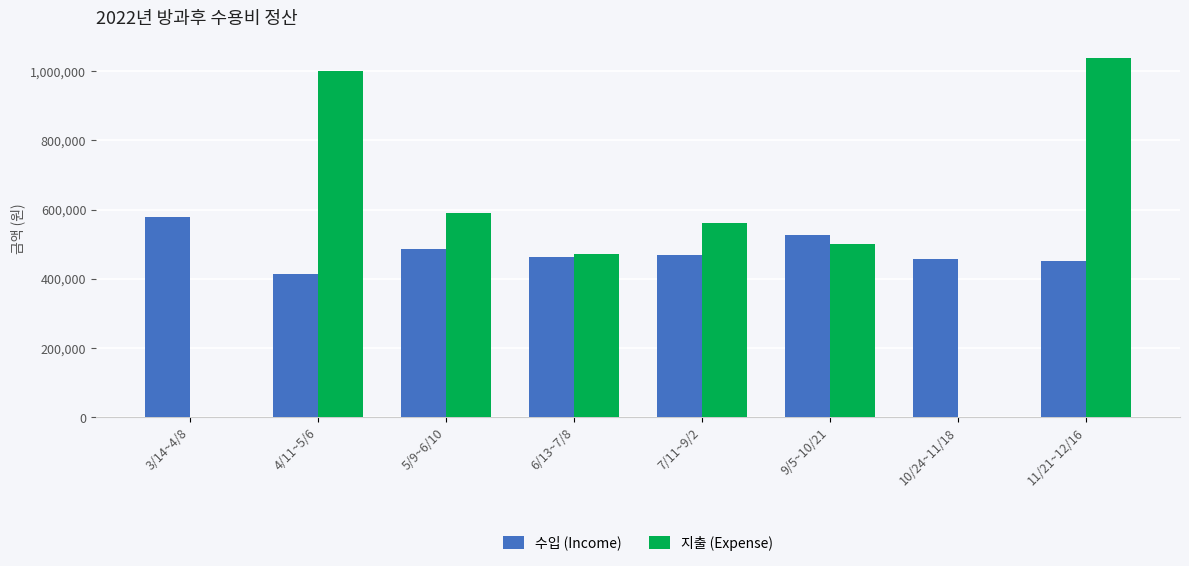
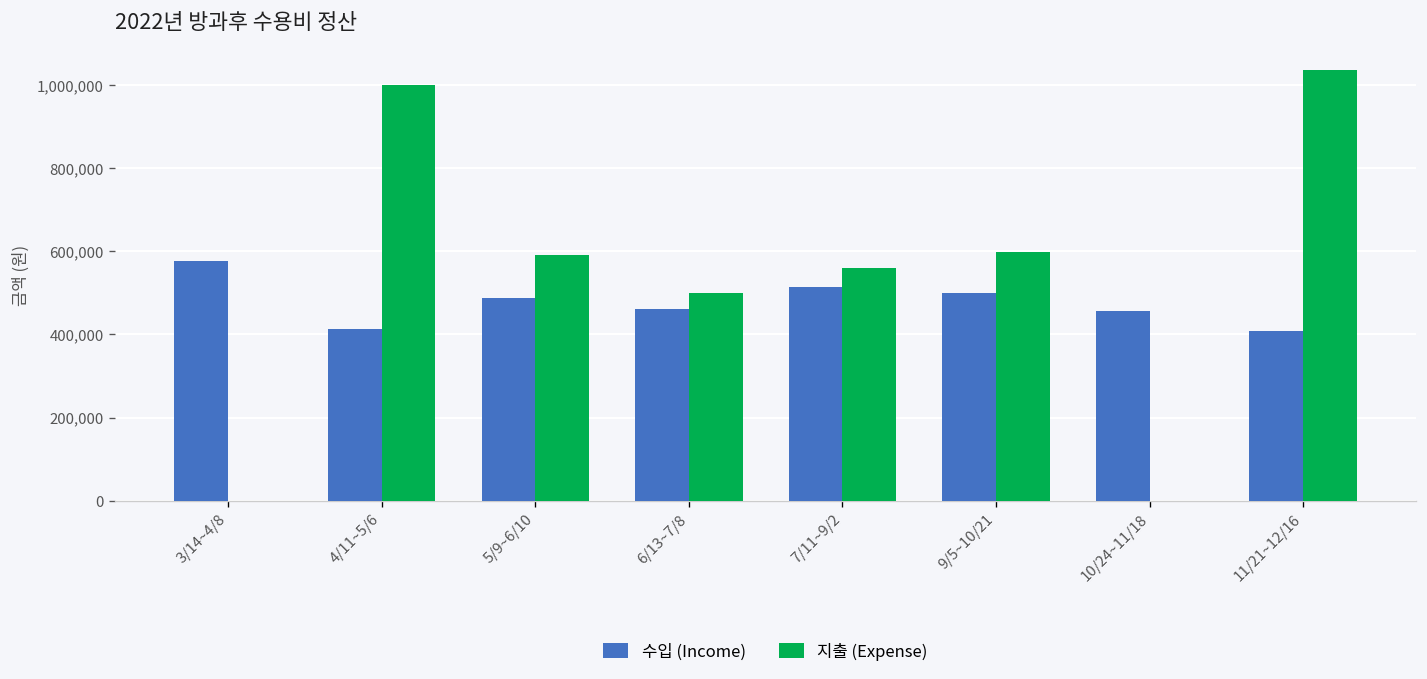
지출 (Expense), 6/13~7/8: 470,000 -> 500,000
수입 (Income), 7/11~9/2: 470,000 -> 510,000
수입 (Income), 9/5~10/21: 530,000 -> 500,000
지출 (Expense), 9/5~10/21: 500,000 -> 600,000
수입 (Income), 11/21~12/16: 450,000 -> 410,000
